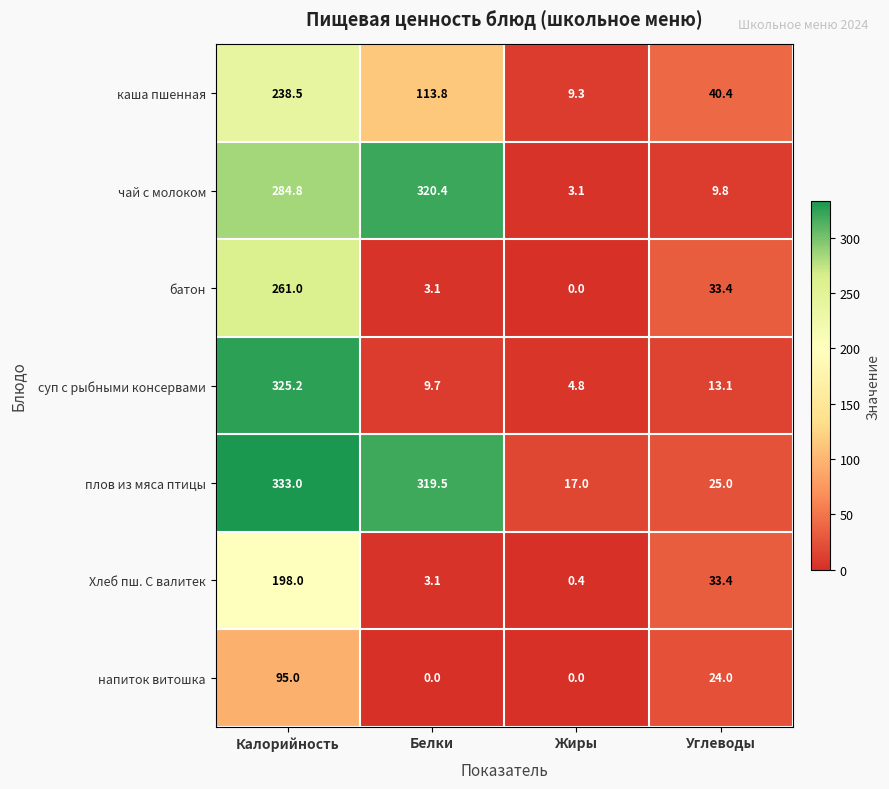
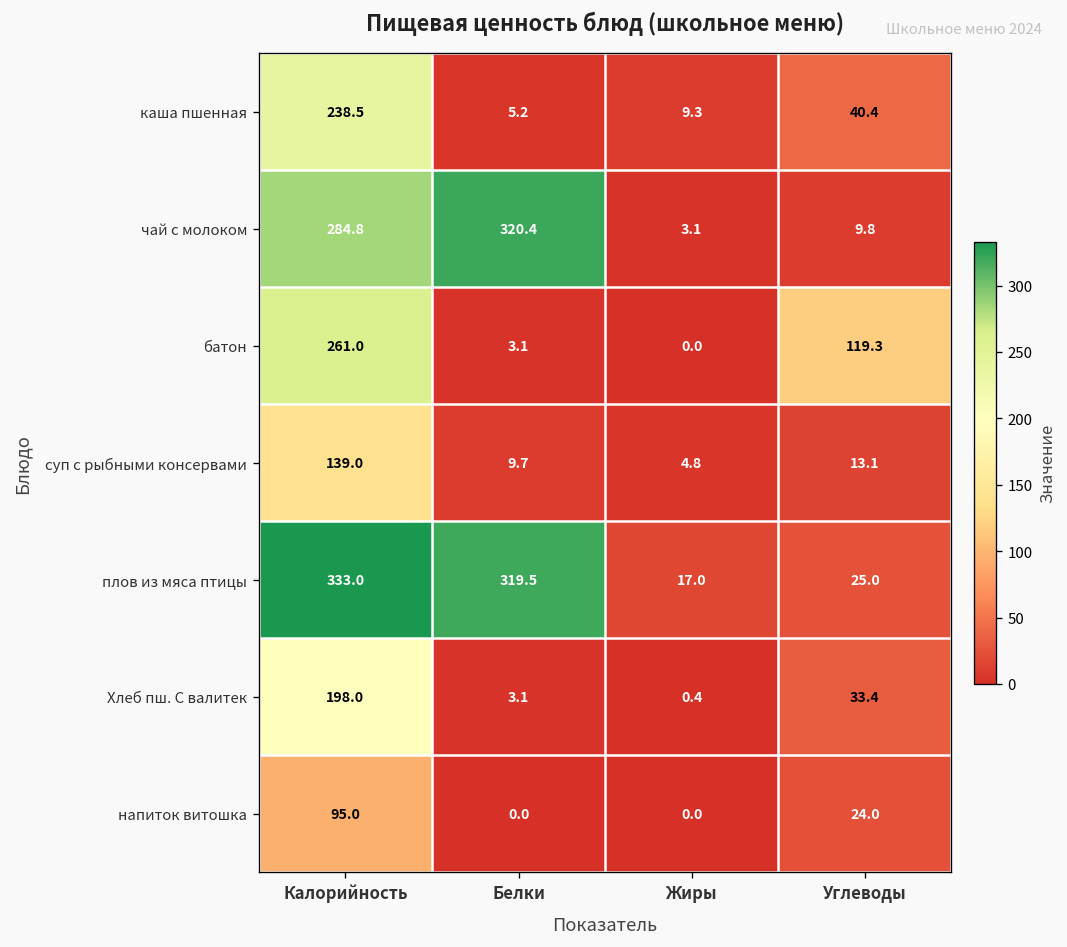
каша пшенная, Белки: 113.8 -> 5.2
батон, Углеводы: 33.4 -> 119.3
суп с рыбными консервами, Калорийность: 325.2 -> 139.0
